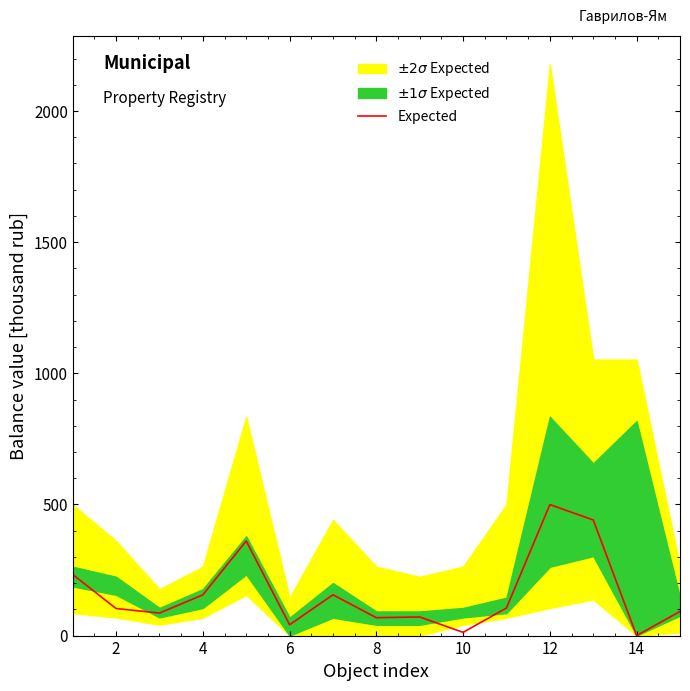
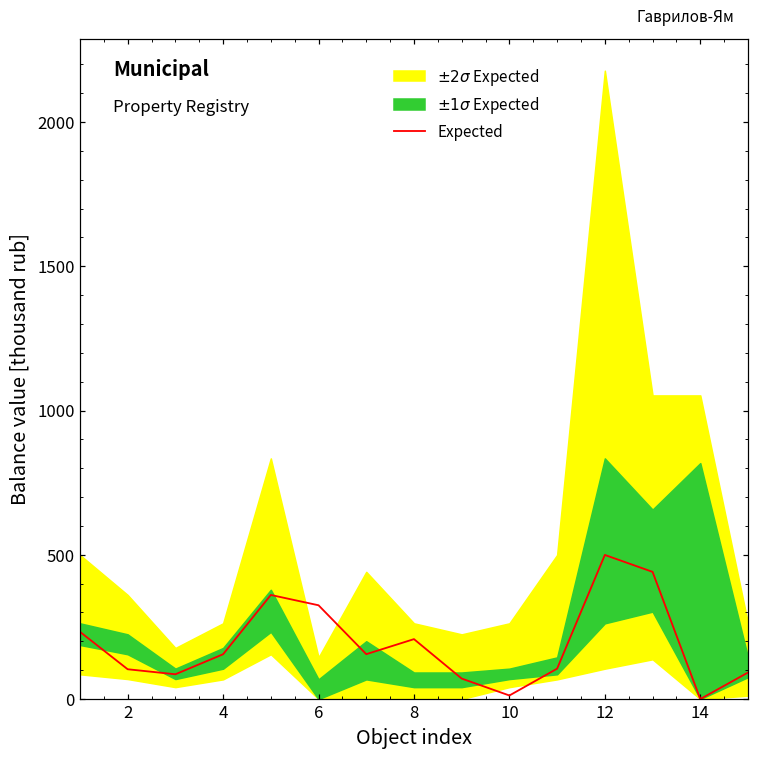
Expected, 6: 40 -> 320
Expected, 8: 70 -> 210
